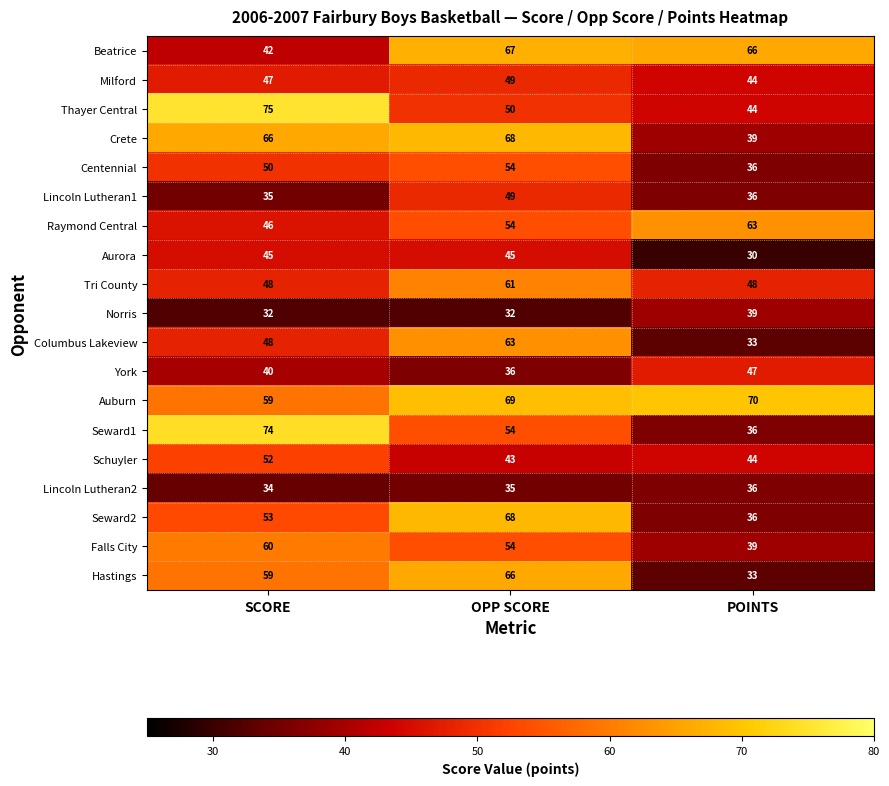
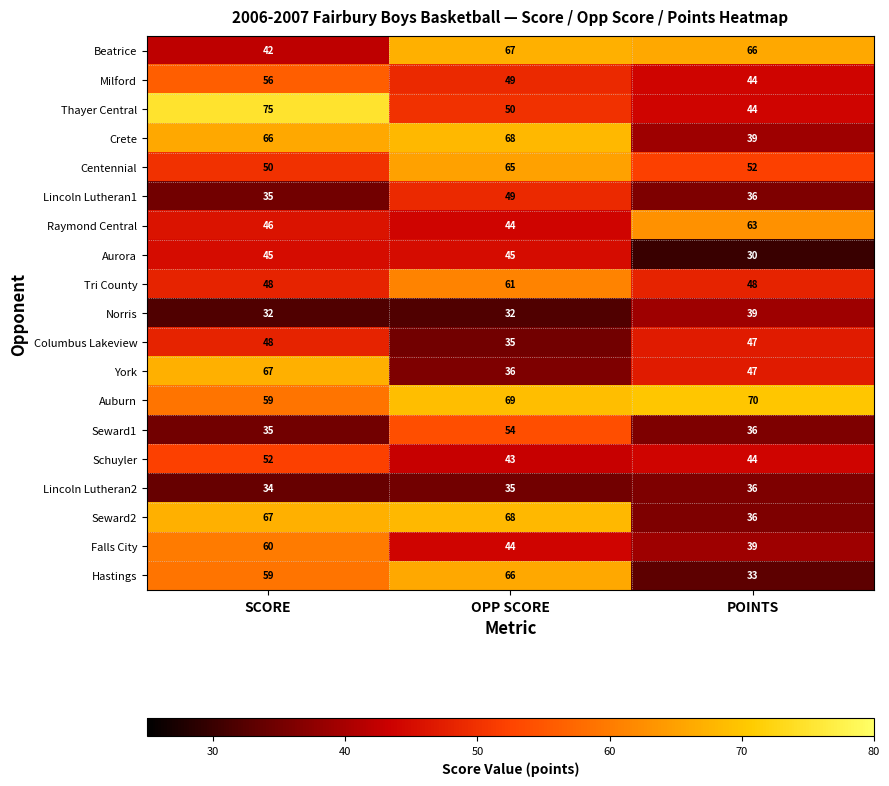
Milford, SCORE: 47 -> 56
Centennial, OPP SCORE: 54 -> 65
Centennial, POINTS: 36 -> 52
Raymond Central, OPP SCORE: 54 -> 44
Columbus Lakeview, OPP SCORE: 63 -> 35
Columbus Lakeview, POINTS: 33 -> 47
York, SCORE: 40 -> 67
Seward1, SCORE: 74 -> 35
Seward2, SCORE: 53 -> 67
Falls City, OPP SCORE: 54 -> 44
